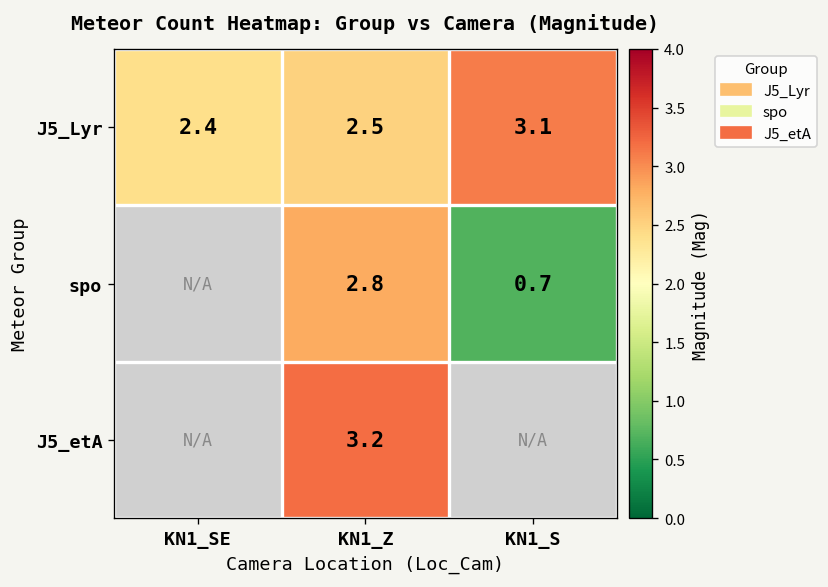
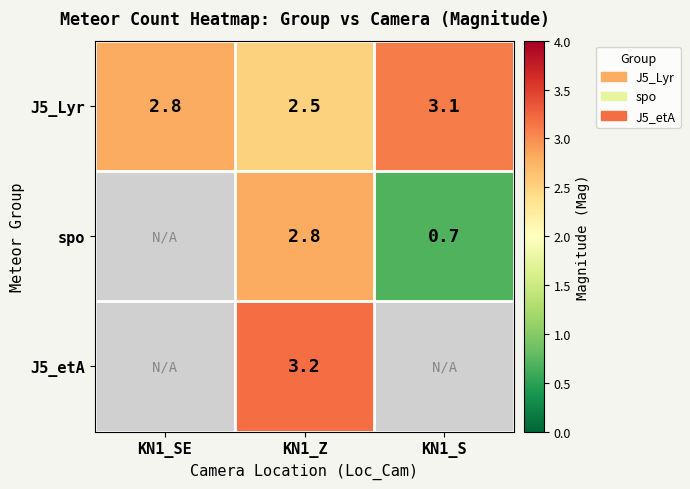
J5_Lyr, KN1_SE: 2.4 -> 2.8
